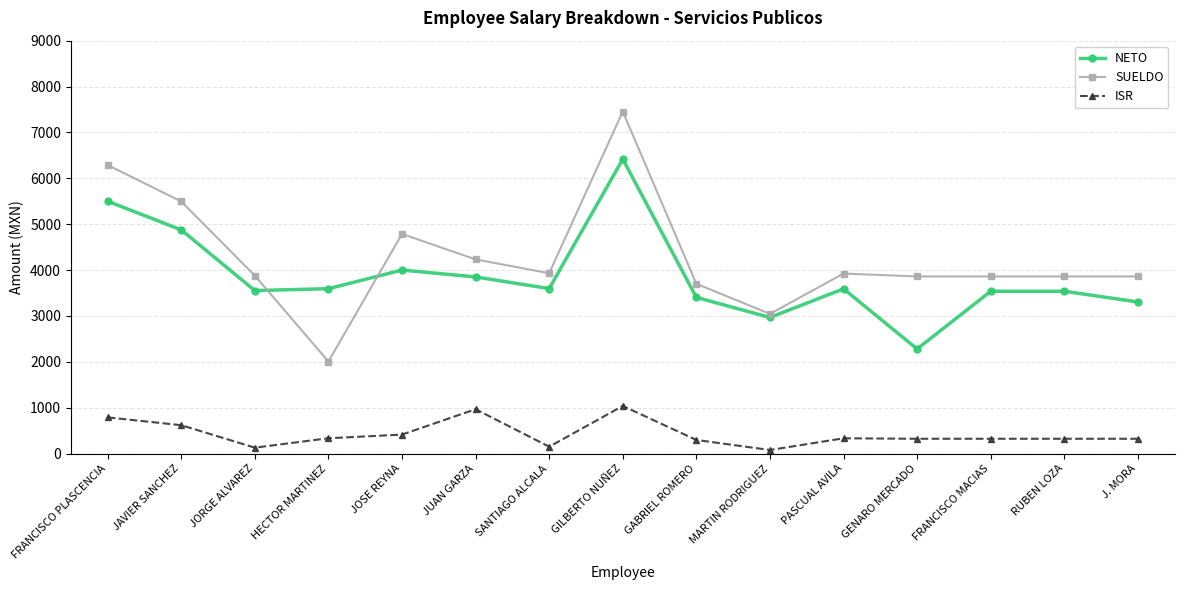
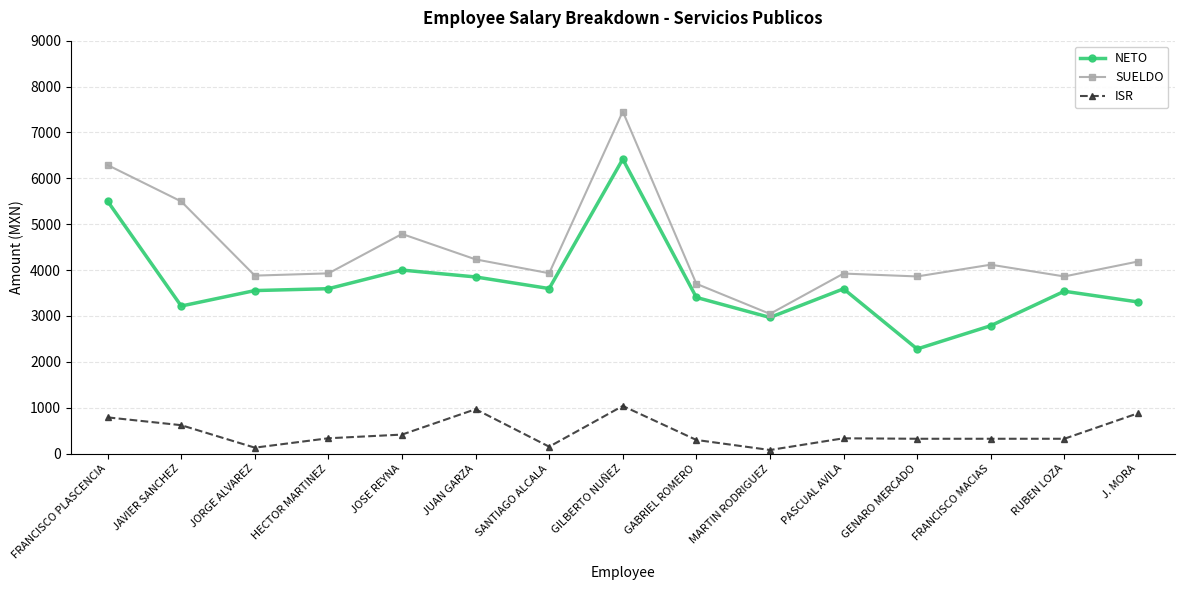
NETO, JAVIER SANCHEZ: 4900 -> 3200
SUELDO, HECTOR MARTINEZ: 2000 -> 3900
NETO, FRANCISCO MACIAS: 3500 -> 2800
SUELDO, FRANCISCO MACIAS: 3900 -> 4100
SUELDO, J. MORA: 3900 -> 4200
ISR, J. MORA: 300 -> 900
